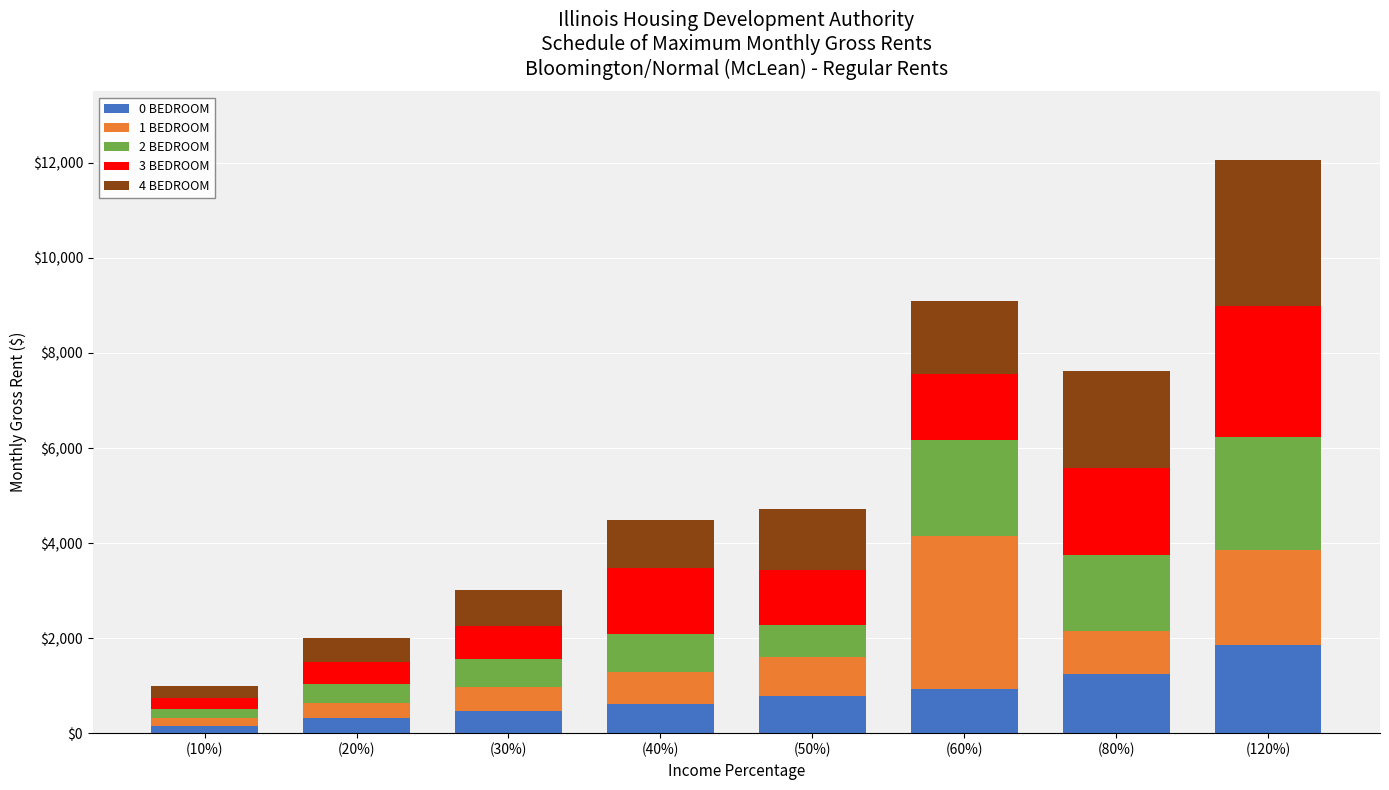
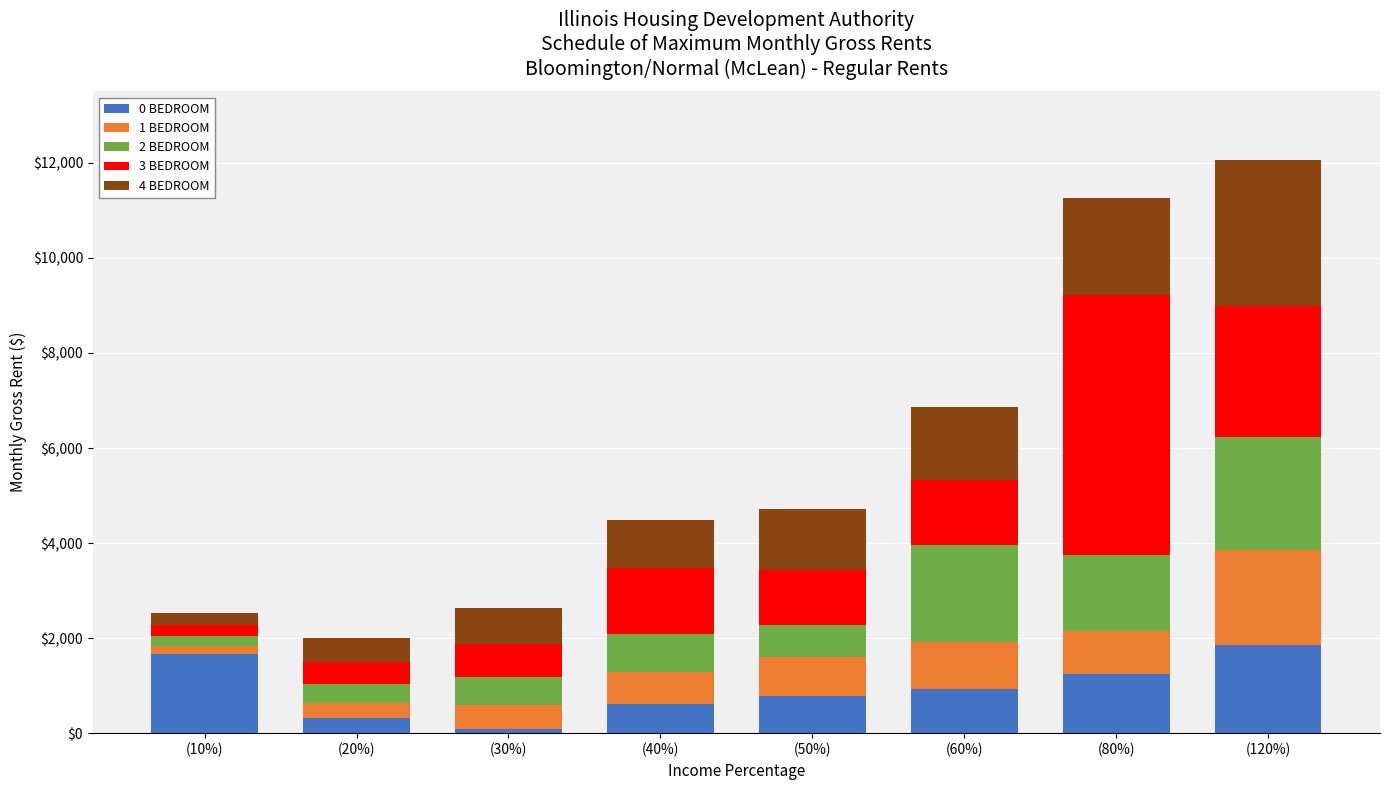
0 BEDROOM, (10%): $200 -> $1,700
0 BEDROOM, (30%): $500 -> $100
1 BEDROOM, (60%): $3,200 -> $1,000
3 BEDROOM, (80%): $1,800 -> $5,500
